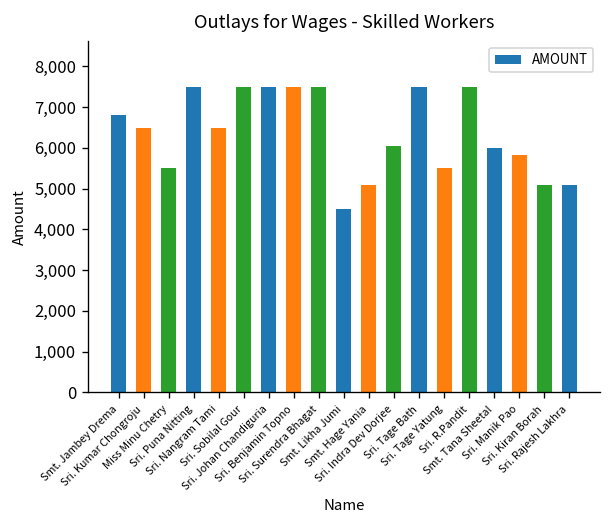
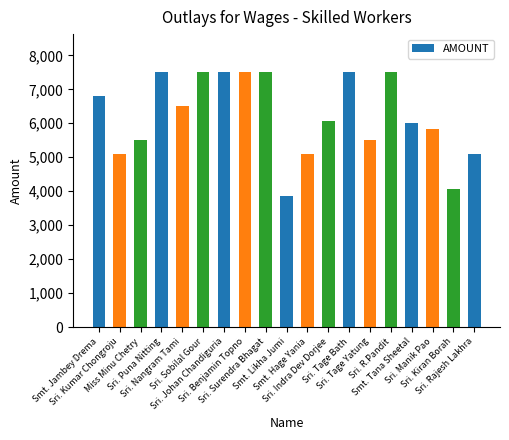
Sri. Kumar Chongroju: 6,500 -> 5,100
Smt. Likha Jumi: 4,500 -> 3,900
Sri. Kiran Borah: 5,100 -> 4,100
